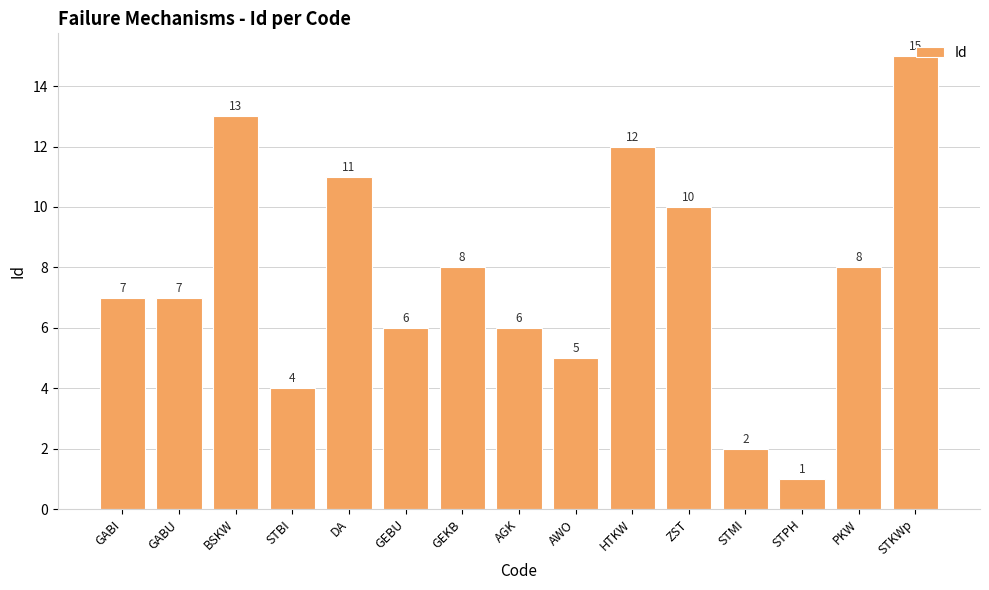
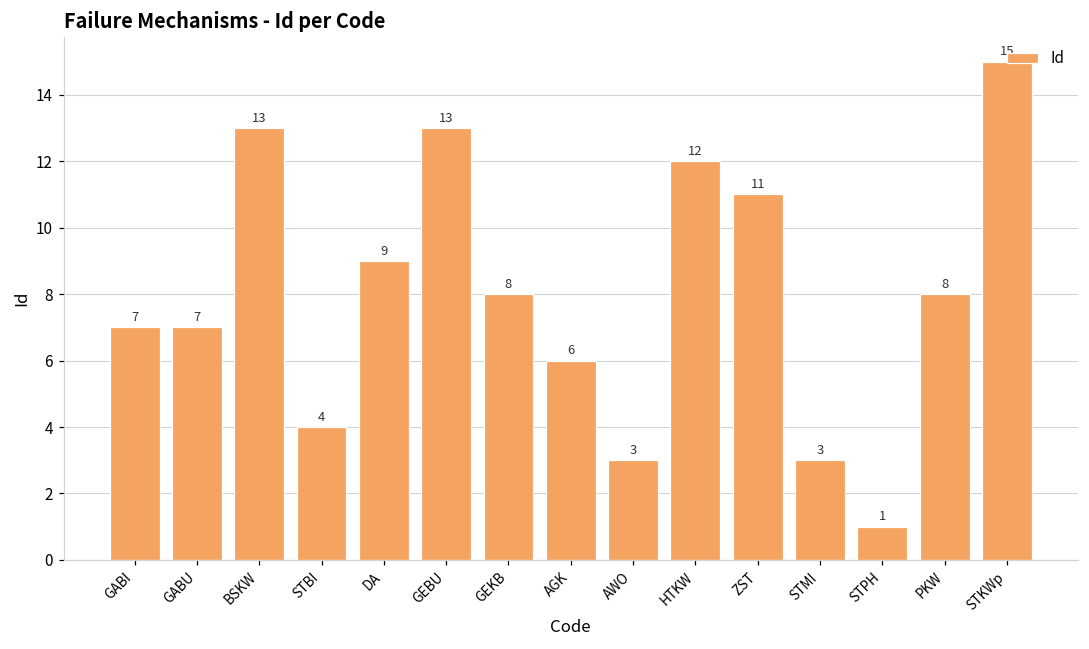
DA: 11 -> 9
GEBU: 6 -> 13
AWO: 5 -> 3
ZST: 10 -> 11
STMI: 2 -> 3
